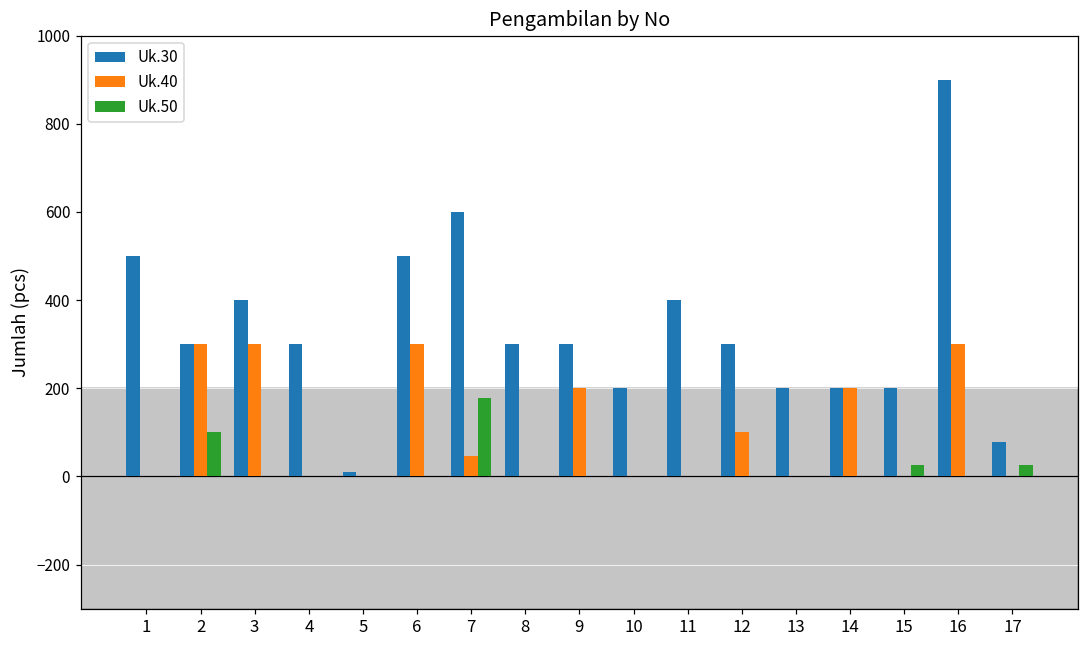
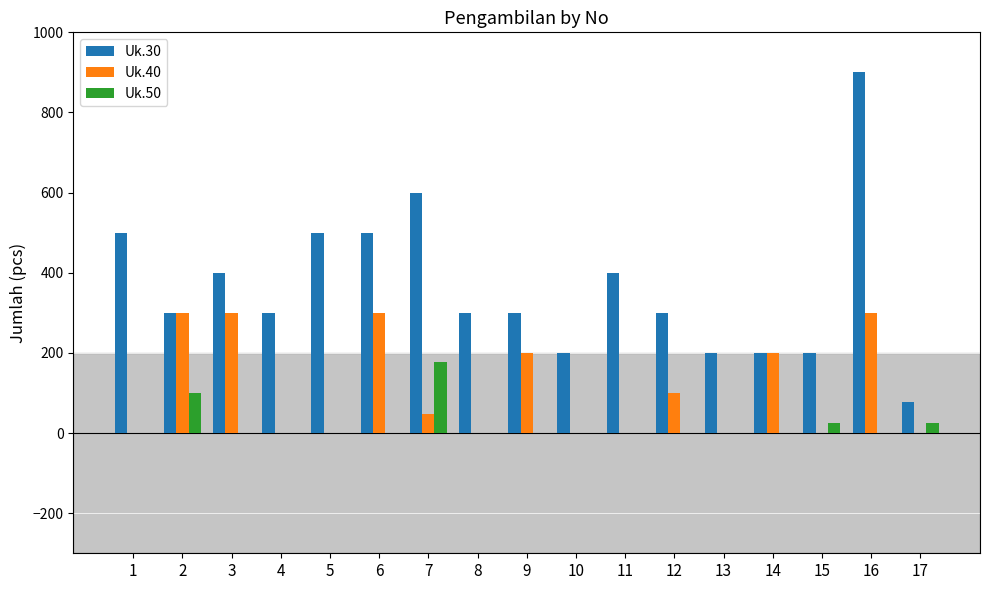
Uk.30, 5: 10 -> 500
